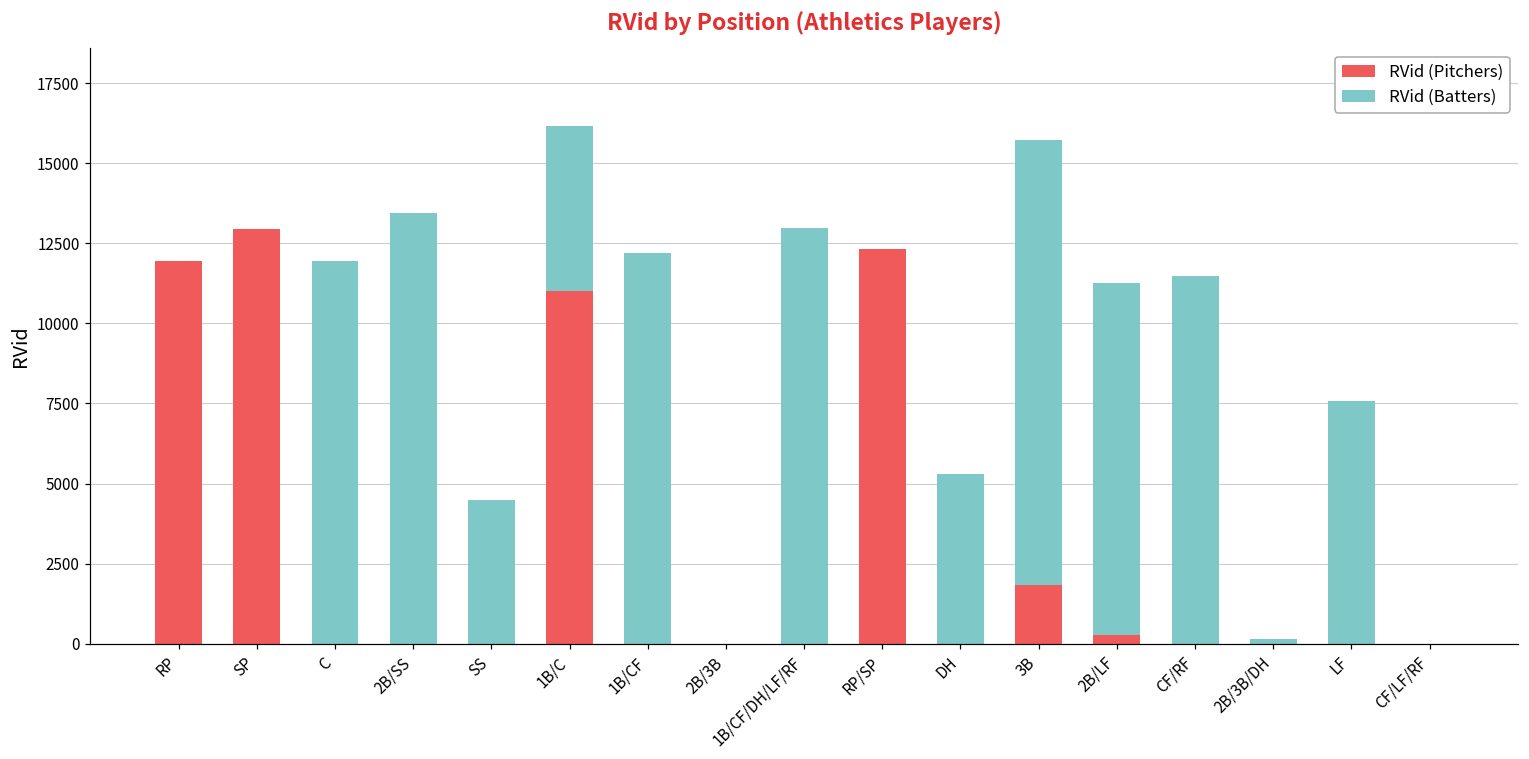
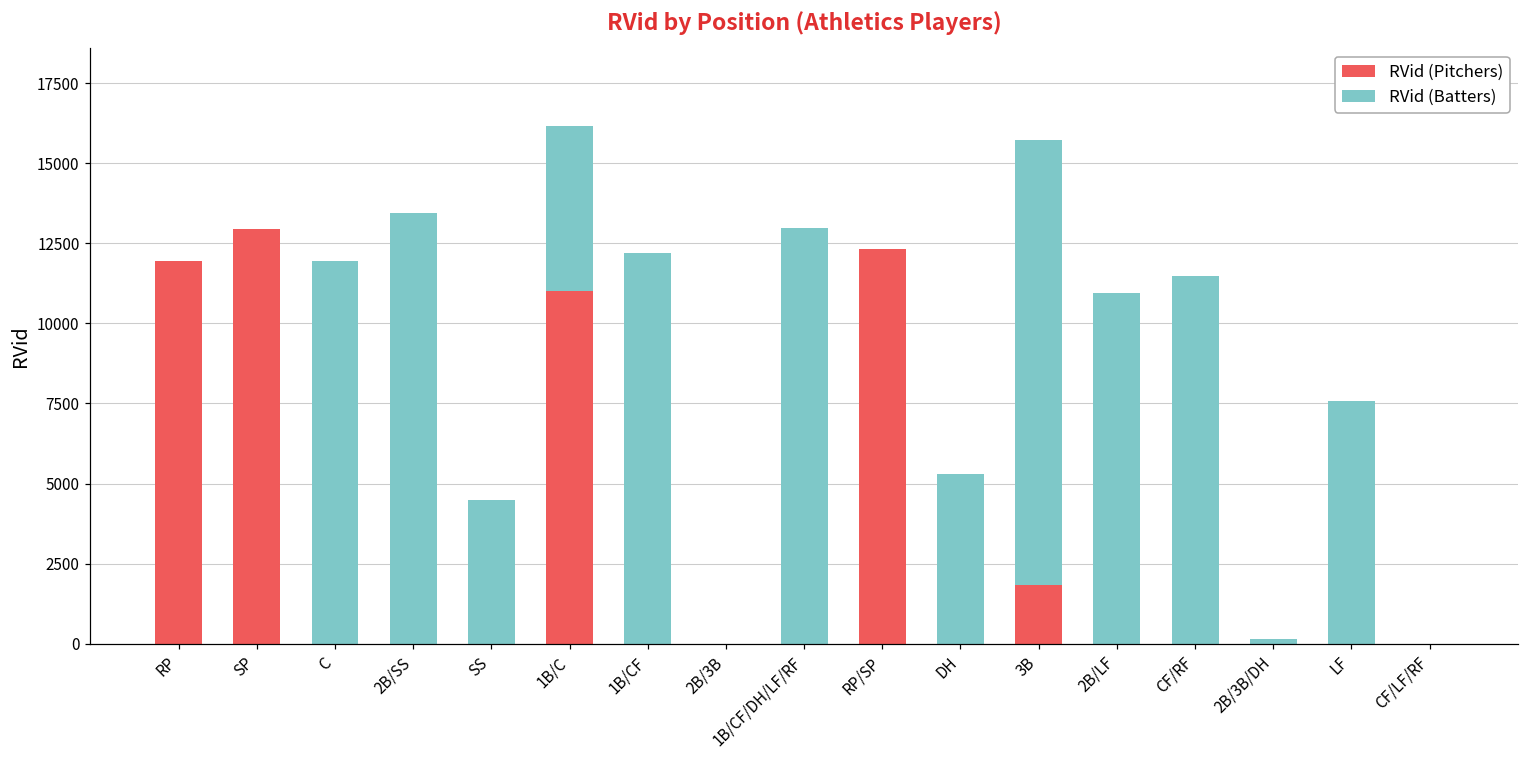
RVid (Pitchers), 2B/LF: 300 -> 0
